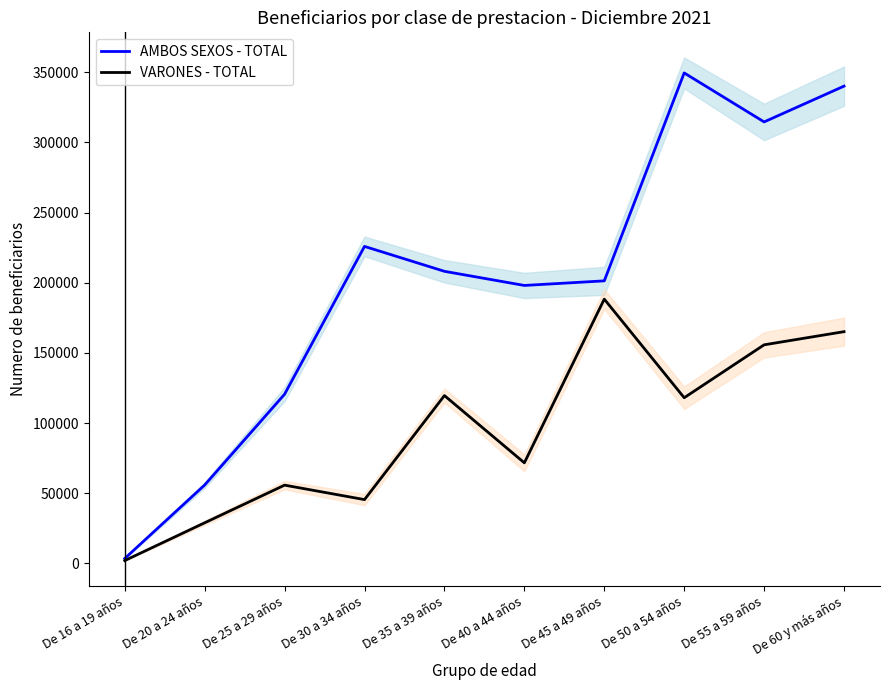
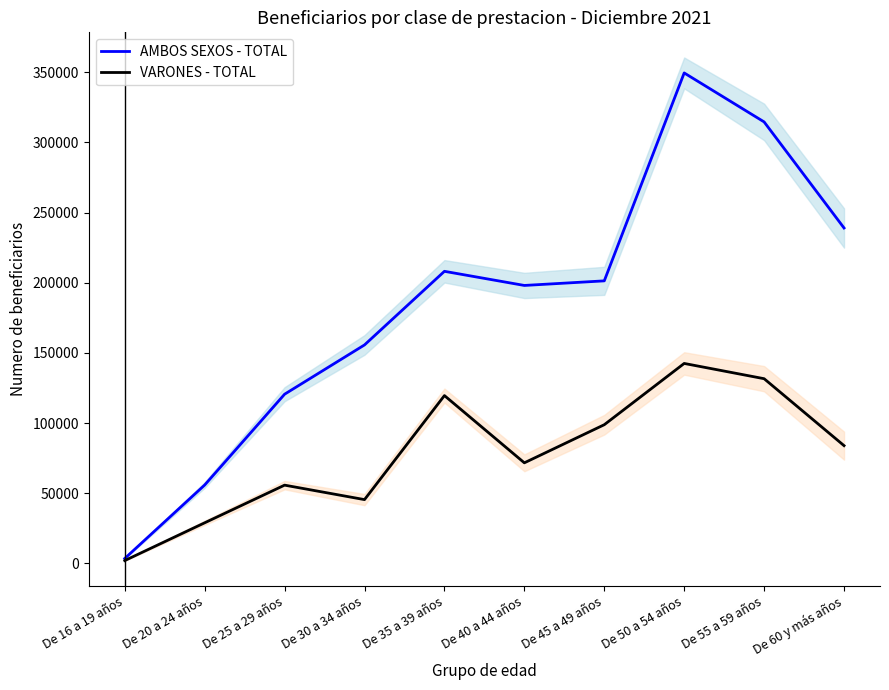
AMBOS SEXOS - TOTAL, De 30 a 34 años: 226000 -> 156000
VARONES - TOTAL, De 45 a 49 años: 188000 -> 99000
VARONES - TOTAL, De 50 a 54 años: 118000 -> 142000
VARONES - TOTAL, De 55 a 59 años: 156000 -> 132000
AMBOS SEXOS - TOTAL, De 60 y más años: 340000 -> 239000
VARONES - TOTAL, De 60 y más años: 165000 -> 84000
